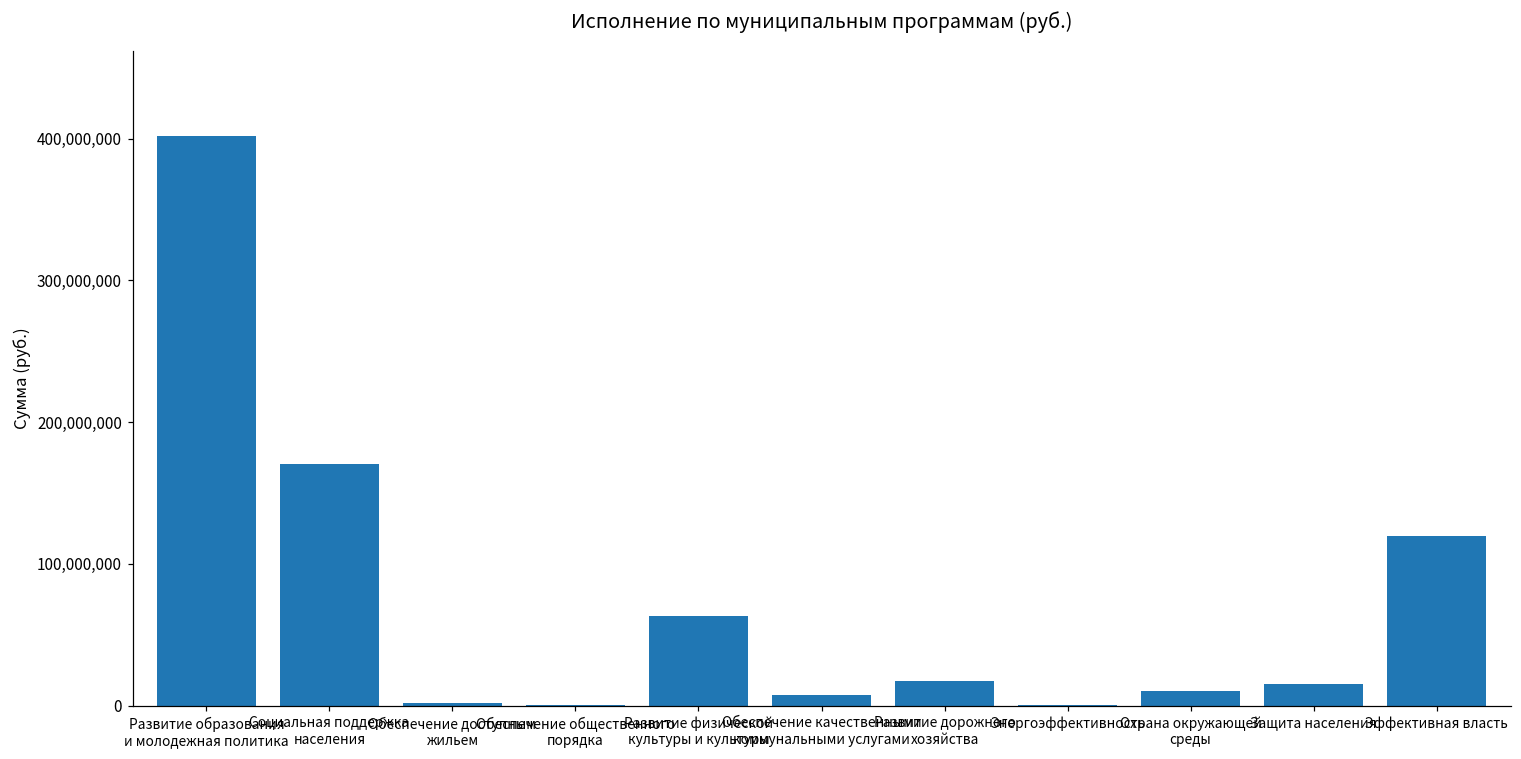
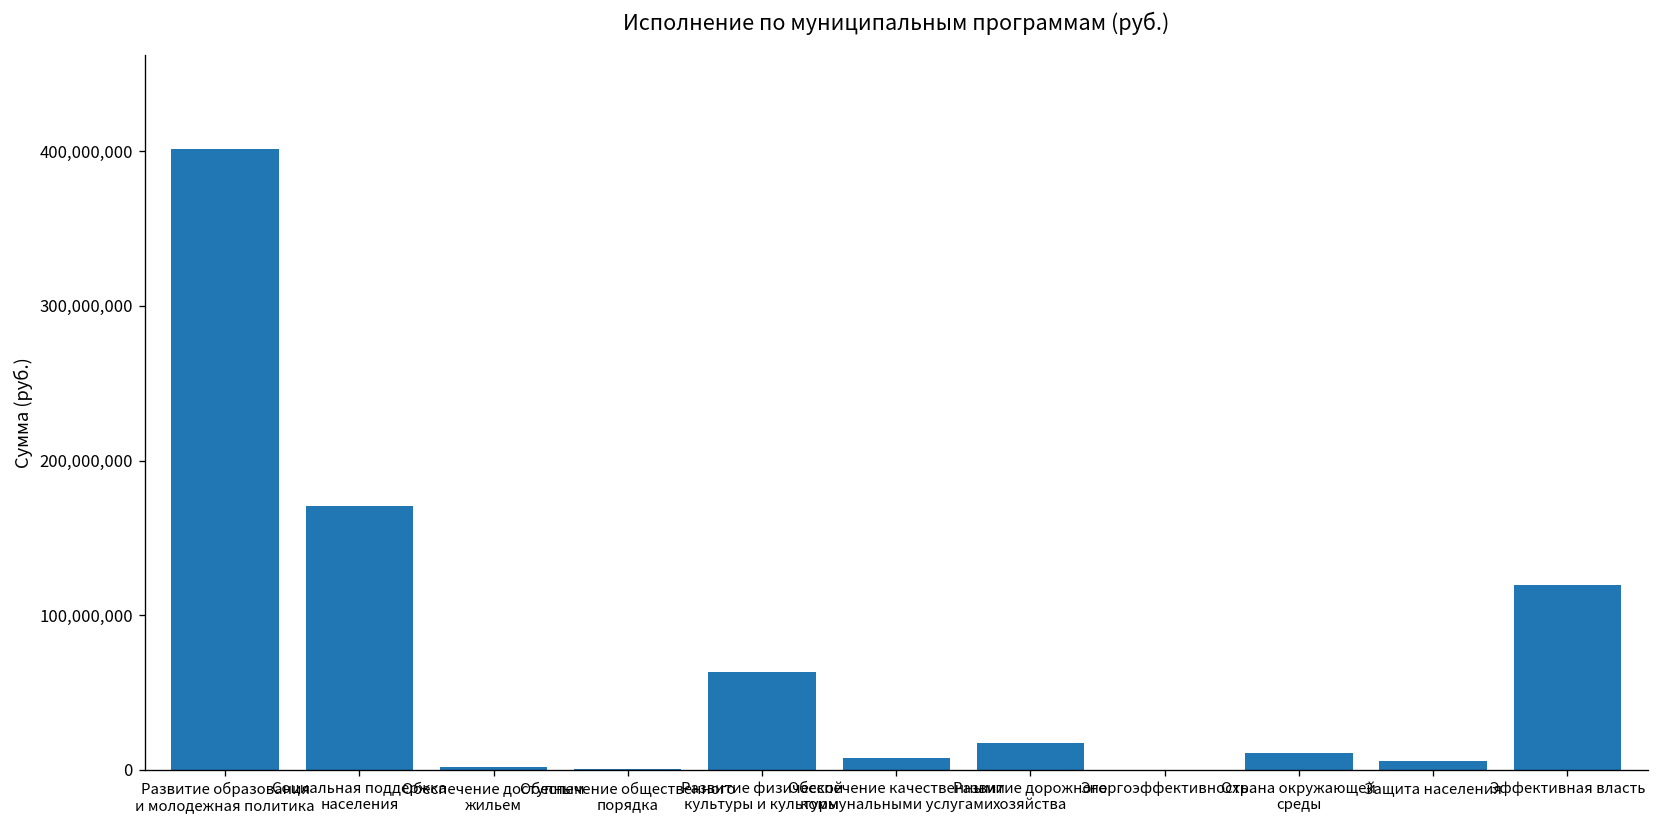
Защита населения: 15,000,000 -> 6,000,000
